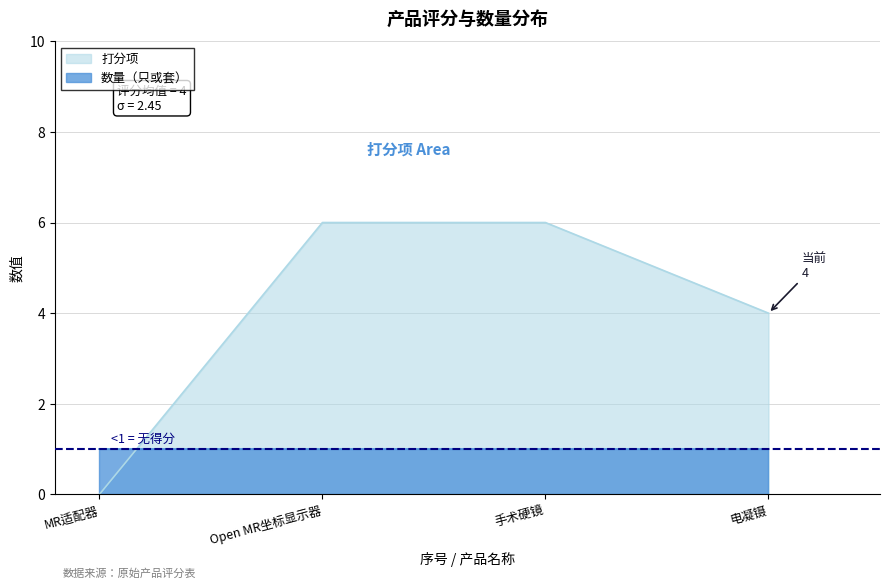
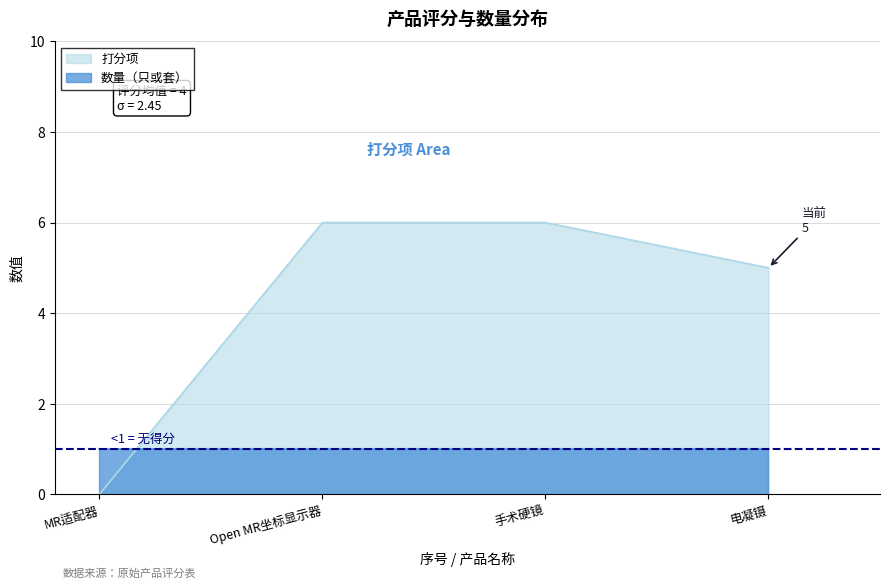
打分项, 电凝镊: 4 -> 5
